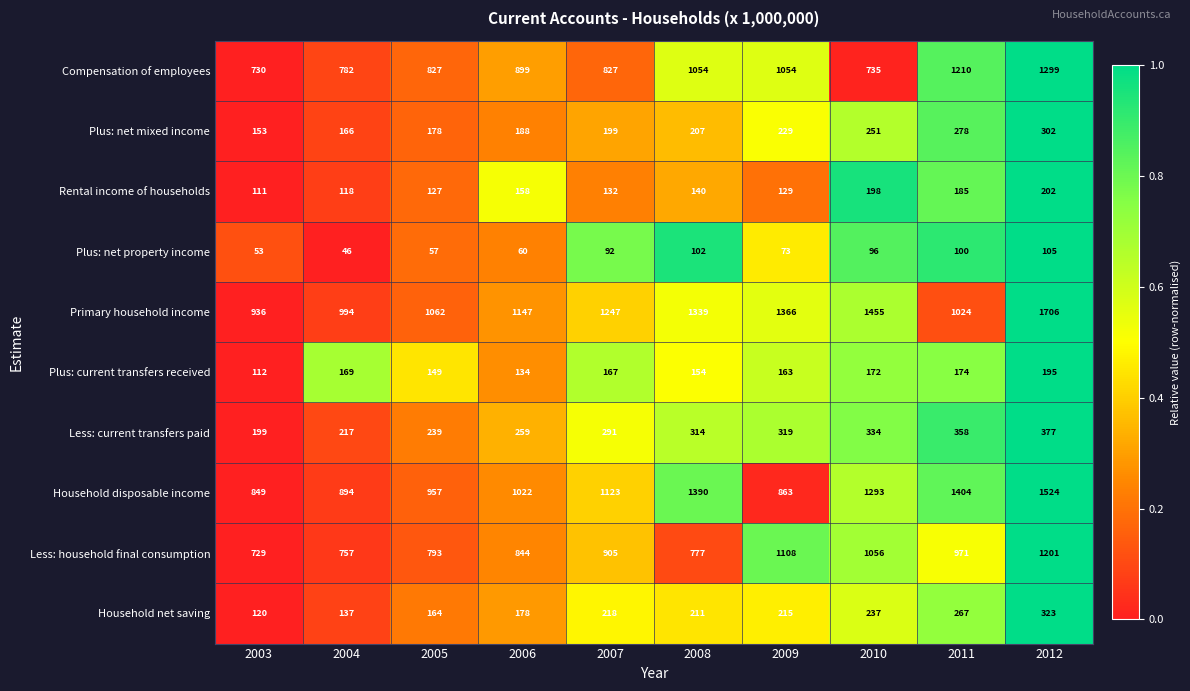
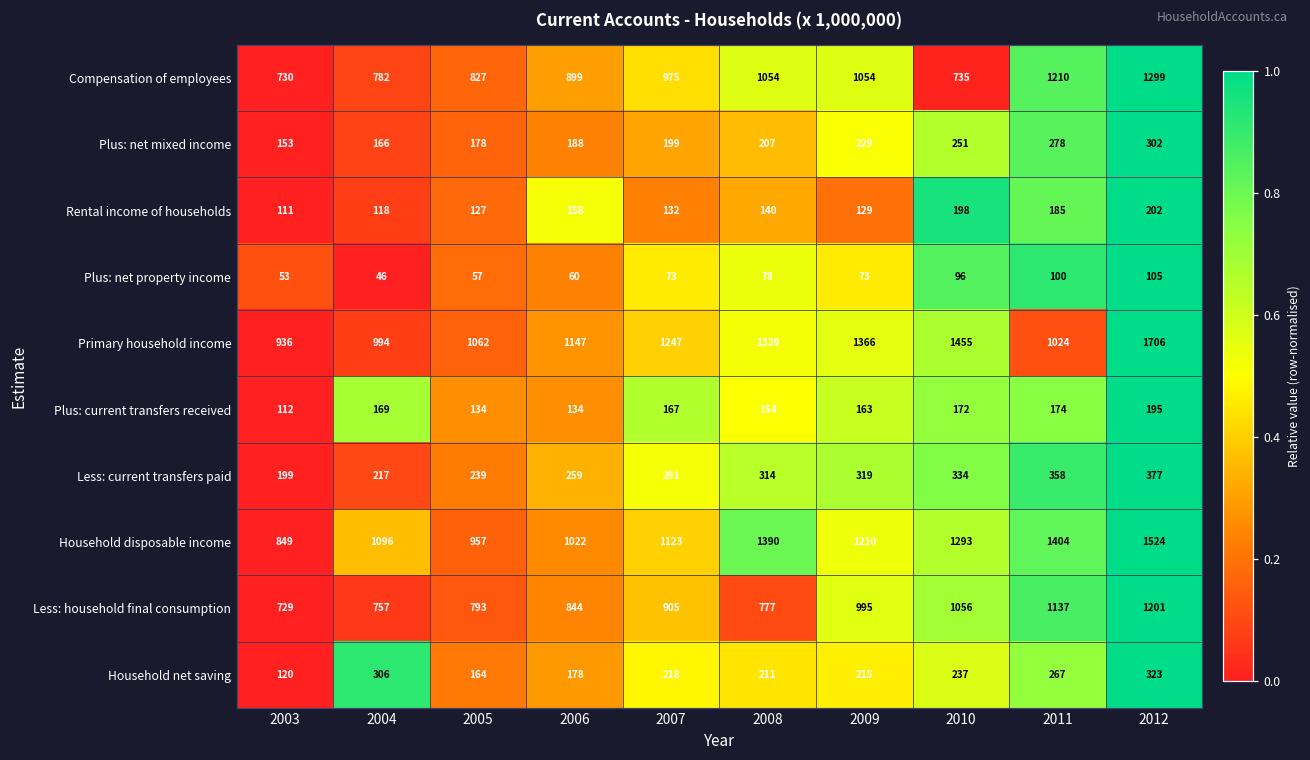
Compensation of employees, 2007: 827 -> 975
Plus: net property income, 2007: 92 -> 73
Plus: net property income, 2008: 102 -> 78
Plus: current transfers received, 2005: 149 -> 134
Household disposable income, 2004: 894 -> 1096
Household disposable income, 2009: 863 -> 1210
Less: household final consumption, 2009: 1108 -> 995
Less: household final consumption, 2011: 971 -> 1137
Household net saving, 2004: 137 -> 306
